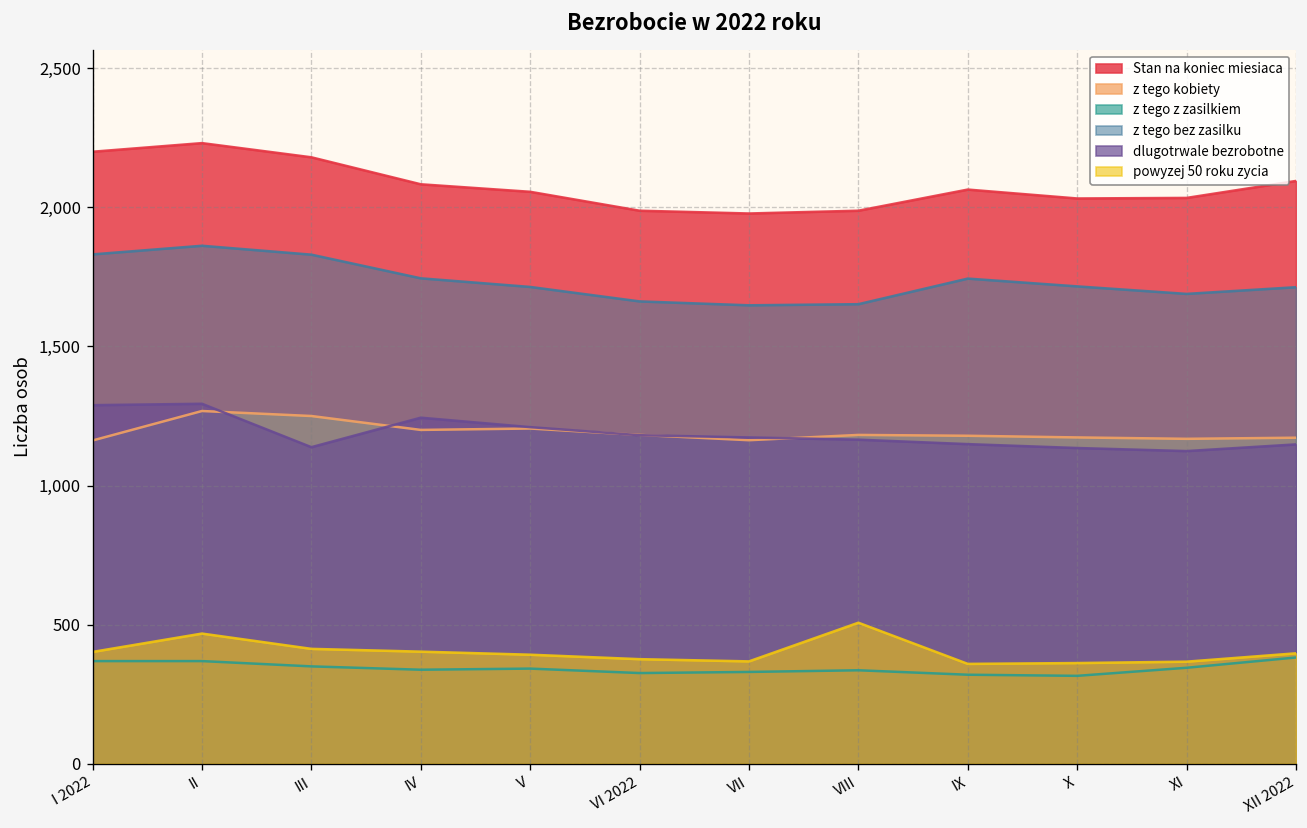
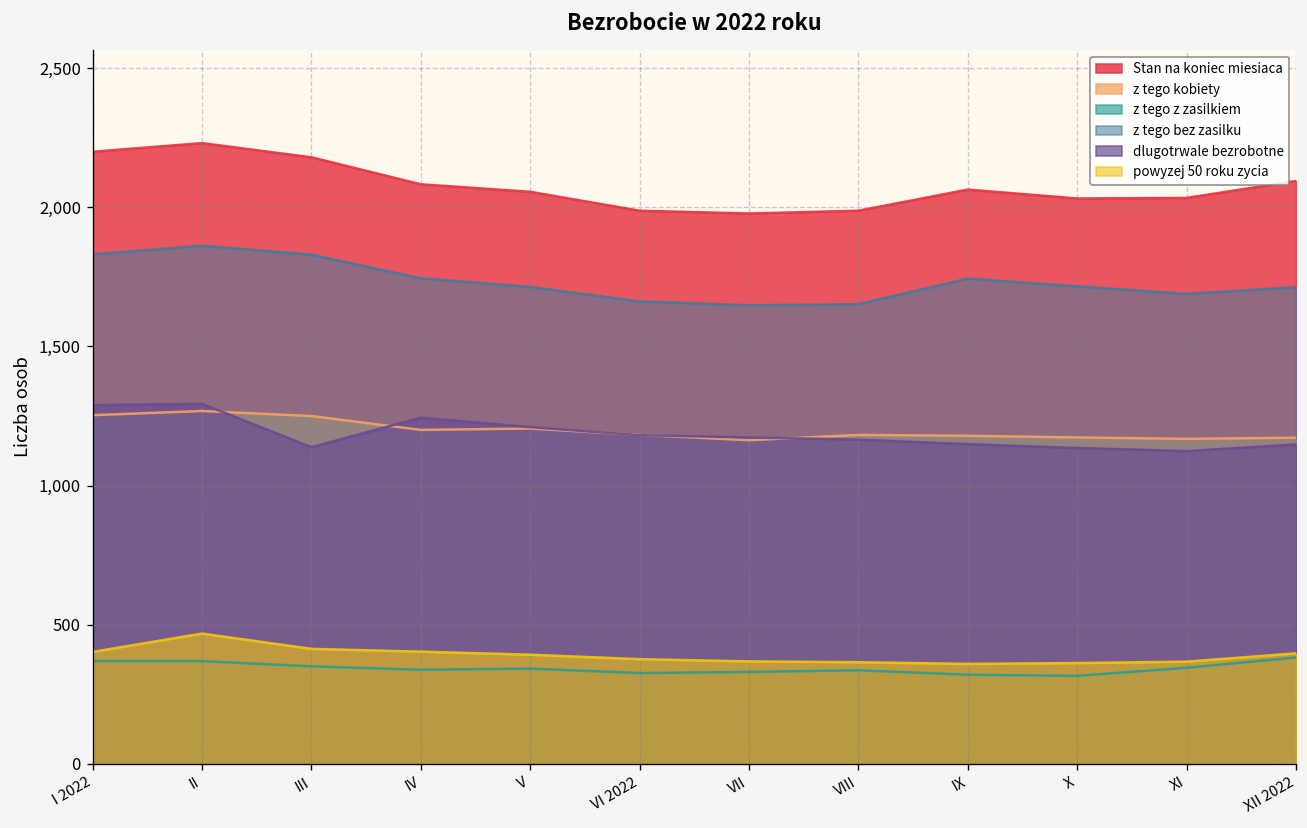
z tego kobiety, I 2022: 1,160 -> 1,250
powyzej 50 roku zycia, VIII: 510 -> 370
